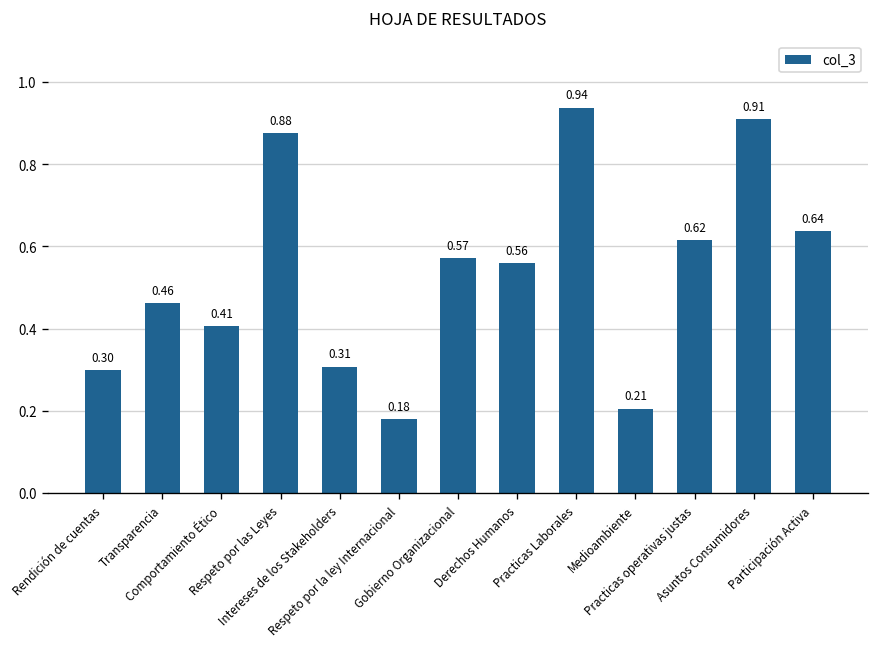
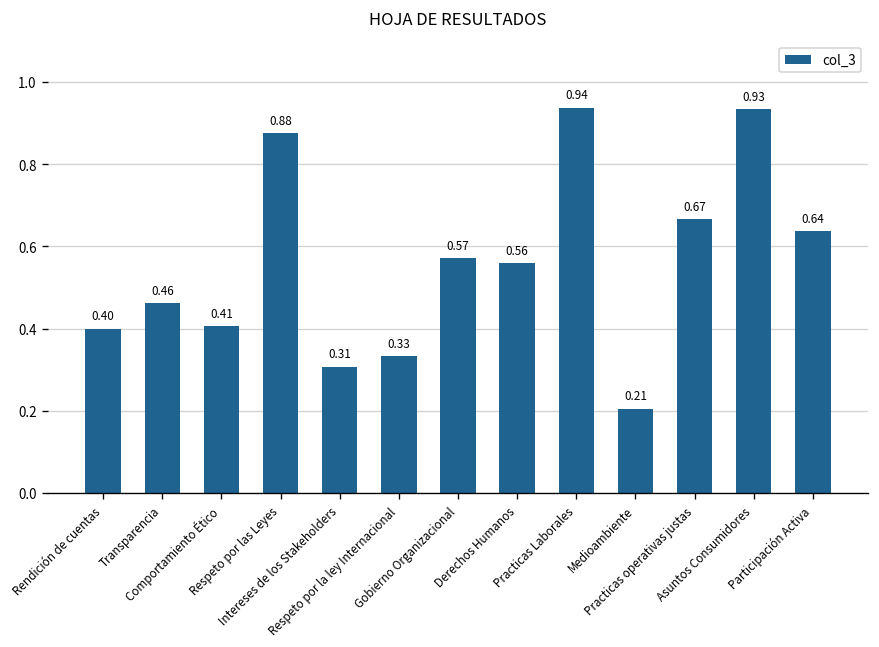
Rendición de cuentas: 0.30 -> 0.40
Respeto por la ley Internacional: 0.18 -> 0.33
Practicas operativas justas: 0.62 -> 0.67
Asuntos Consumidores: 0.91 -> 0.93
